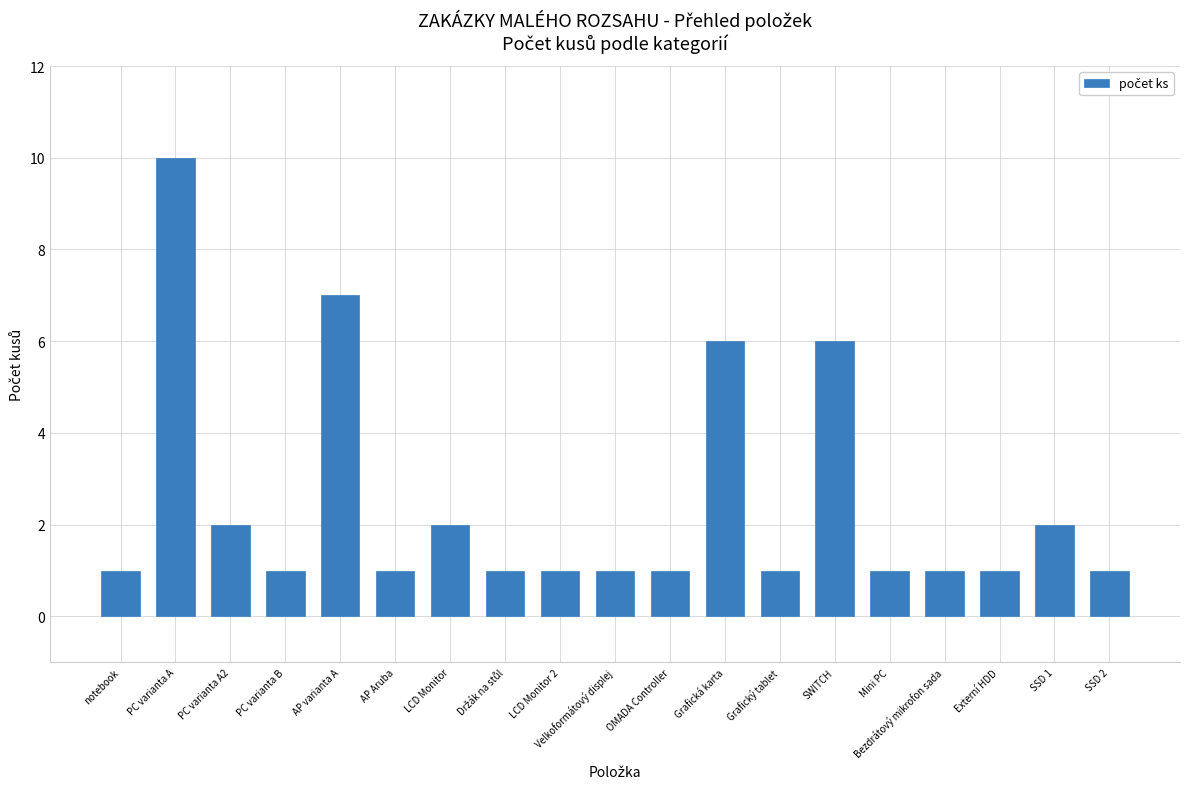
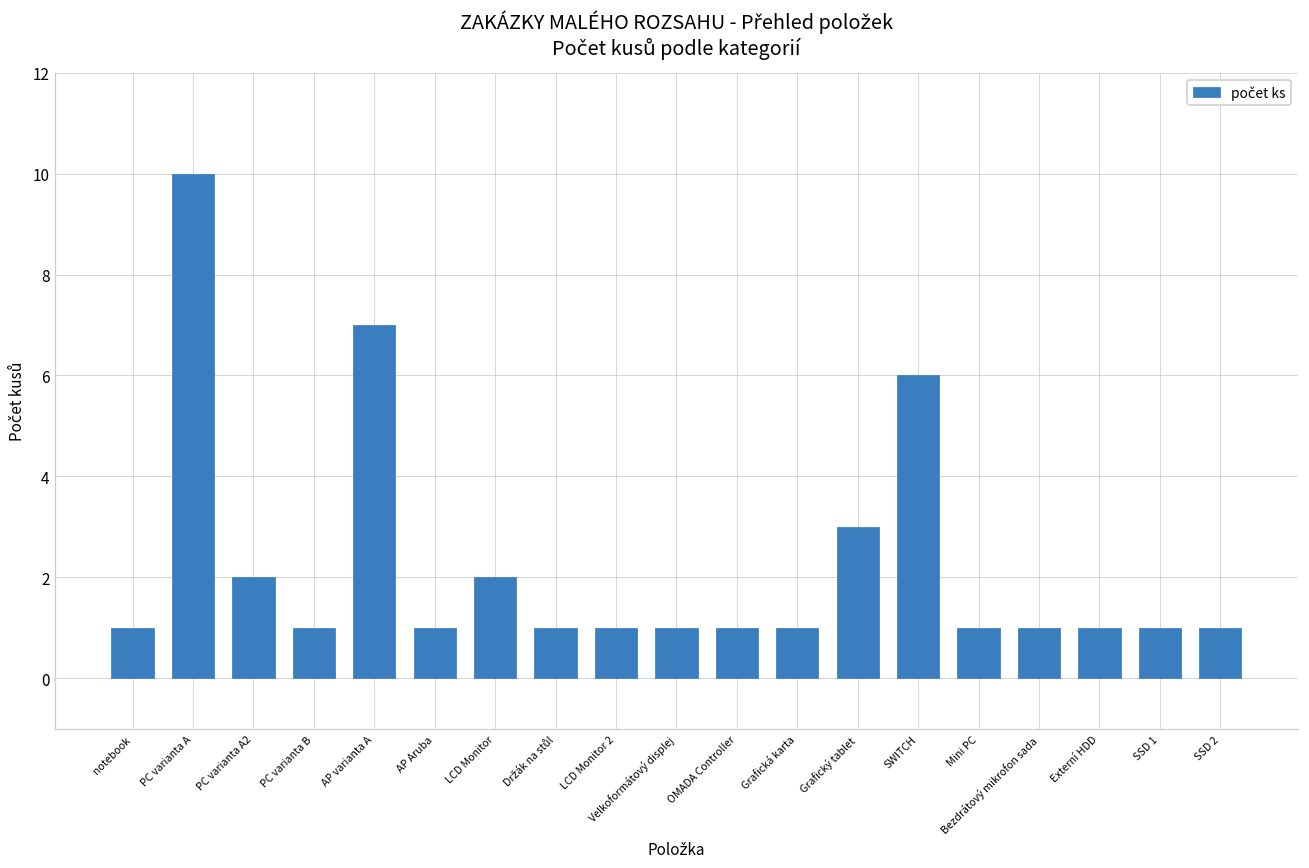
Grafická karta: 6 -> 1
Grafický tablet: 1 -> 3
SSD 1: 2 -> 1
